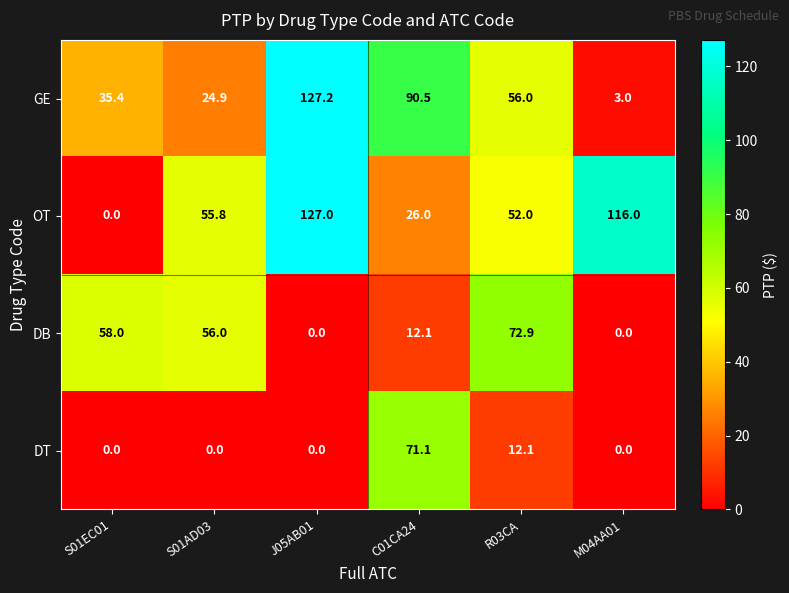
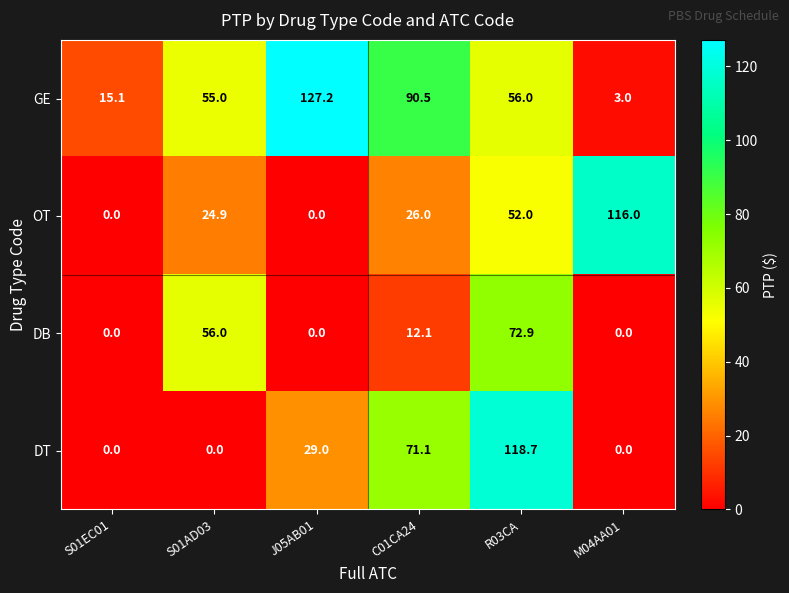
GE, S01EC01: 35.4 -> 15.1
GE, S01AD03: 24.9 -> 55.0
OT, S01AD03: 55.8 -> 24.9
OT, J05AB01: 127.0 -> 0.0
DB, S01EC01: 58.0 -> 0.0
DT, J05AB01: 0.0 -> 29.0
DT, R03CA: 12.1 -> 118.7
